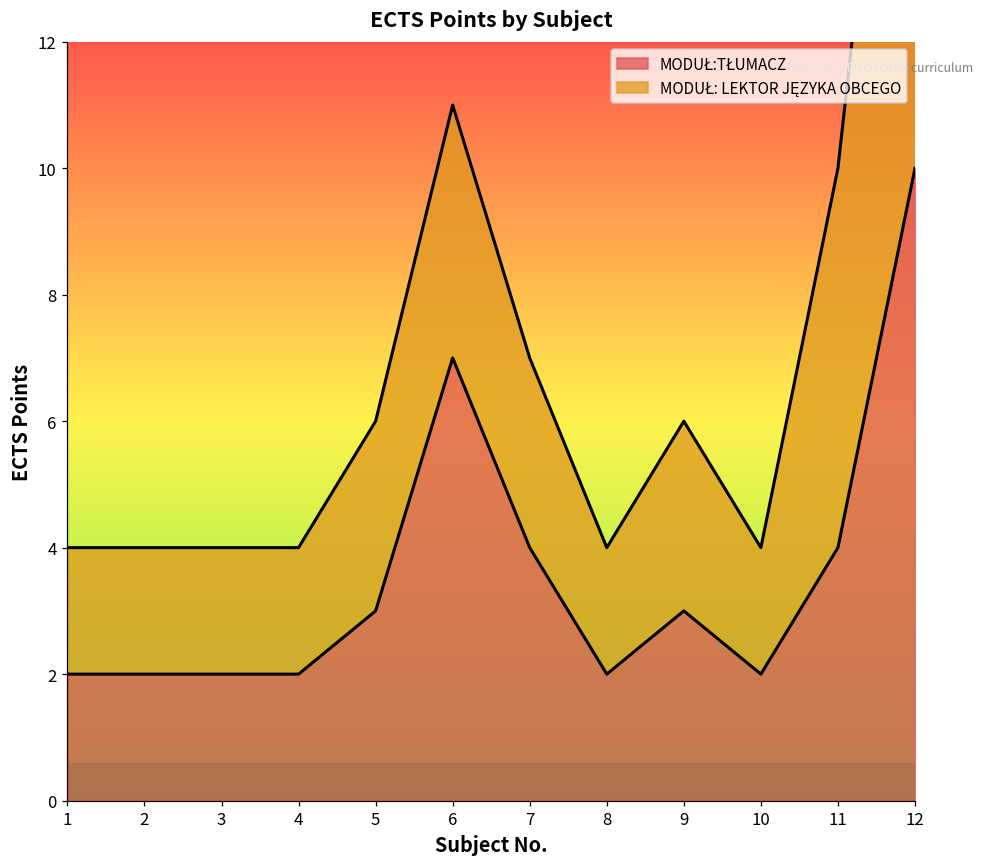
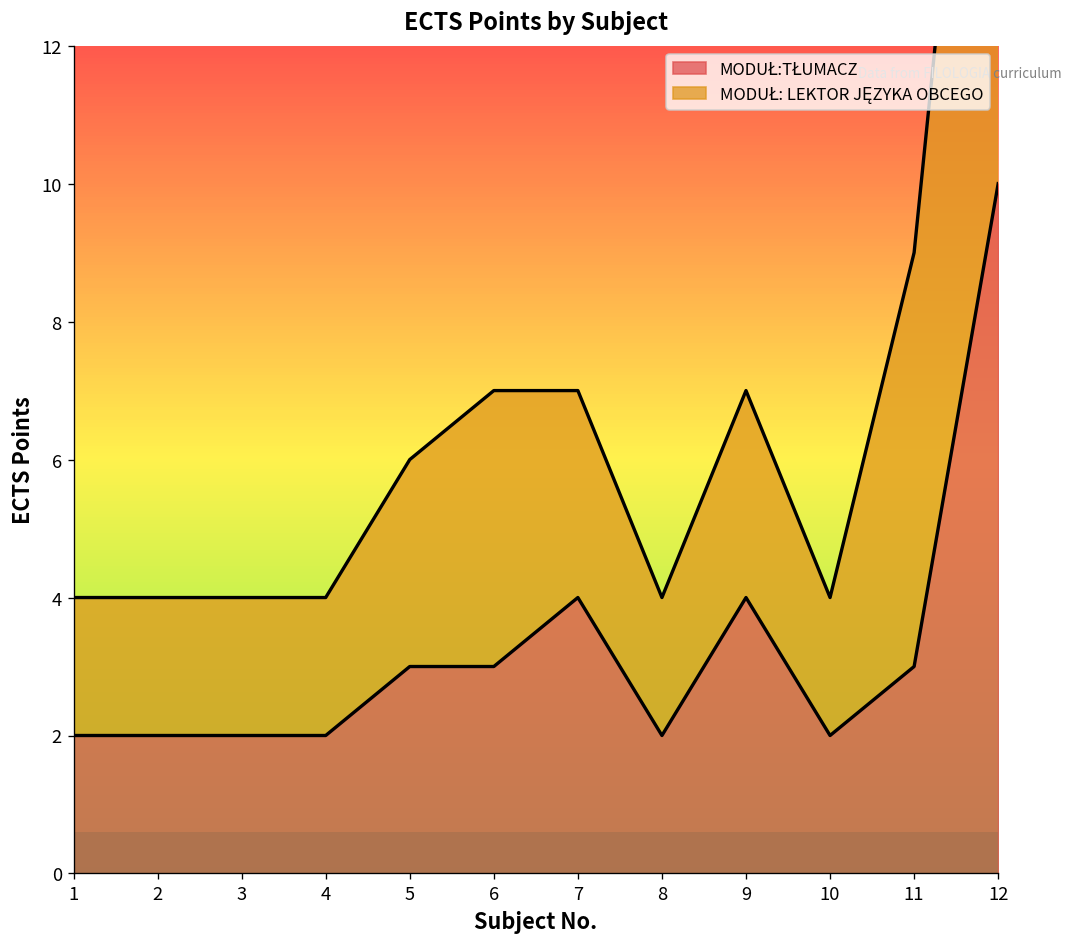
MODUŁ:TŁUMACZ, 6: 7 -> 3
MODUŁ:TŁUMACZ, 9: 3 -> 4
MODUŁ:TŁUMACZ, 11: 4 -> 3
